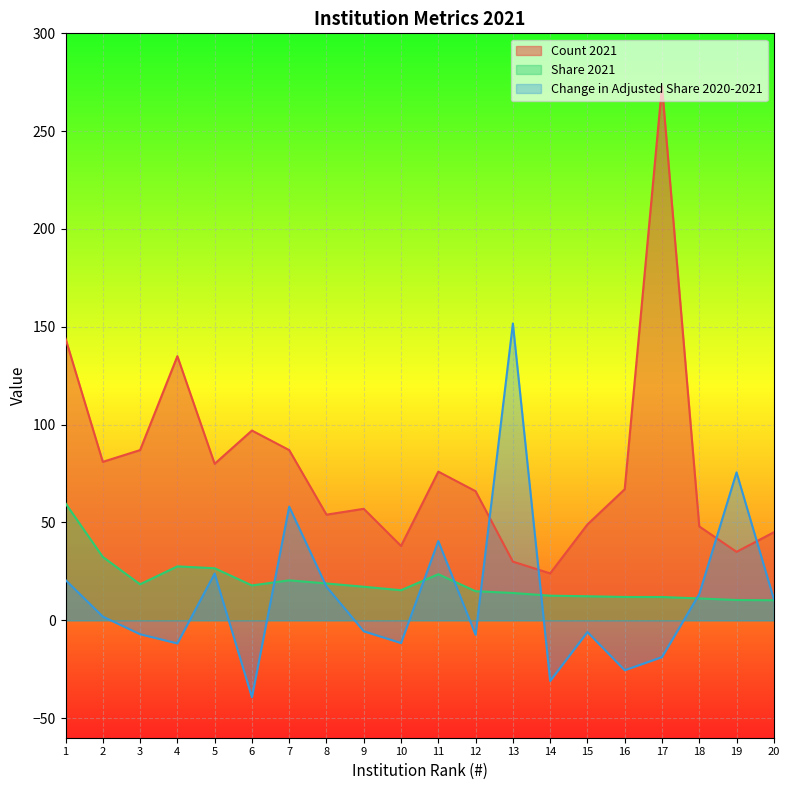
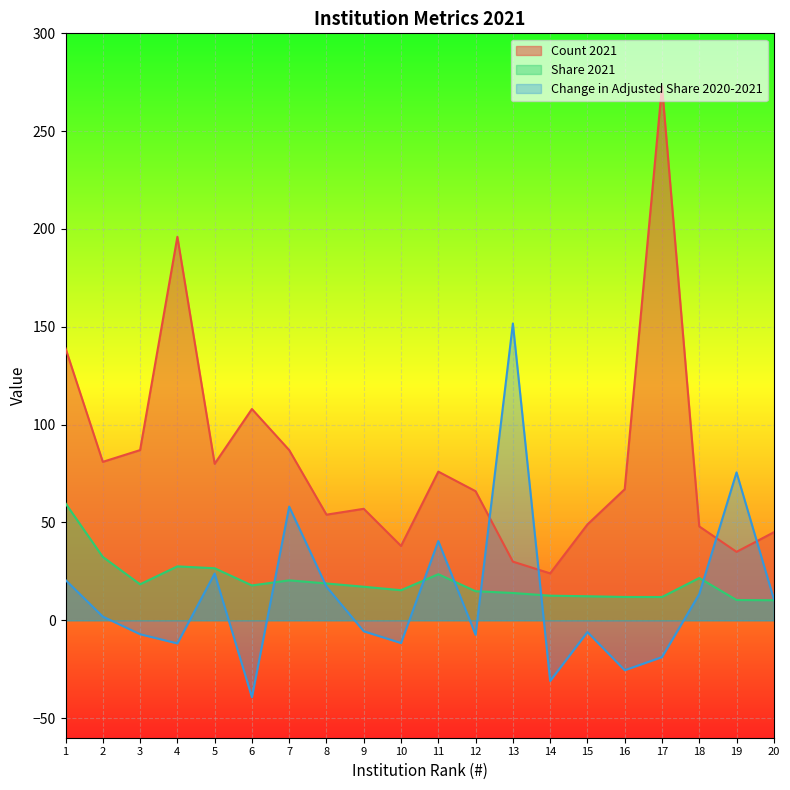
Count 2021, 1: 144 -> 139
Count 2021, 4: 135 -> 196
Count 2021, 6: 97 -> 108
Share 2021, 18: 11 -> 22
